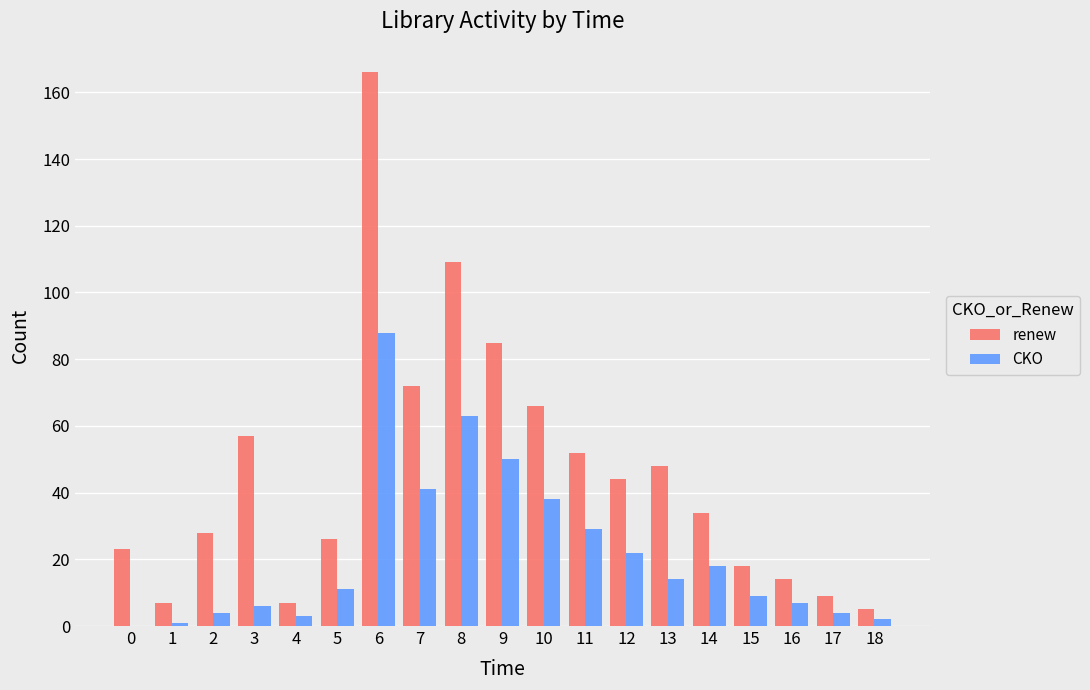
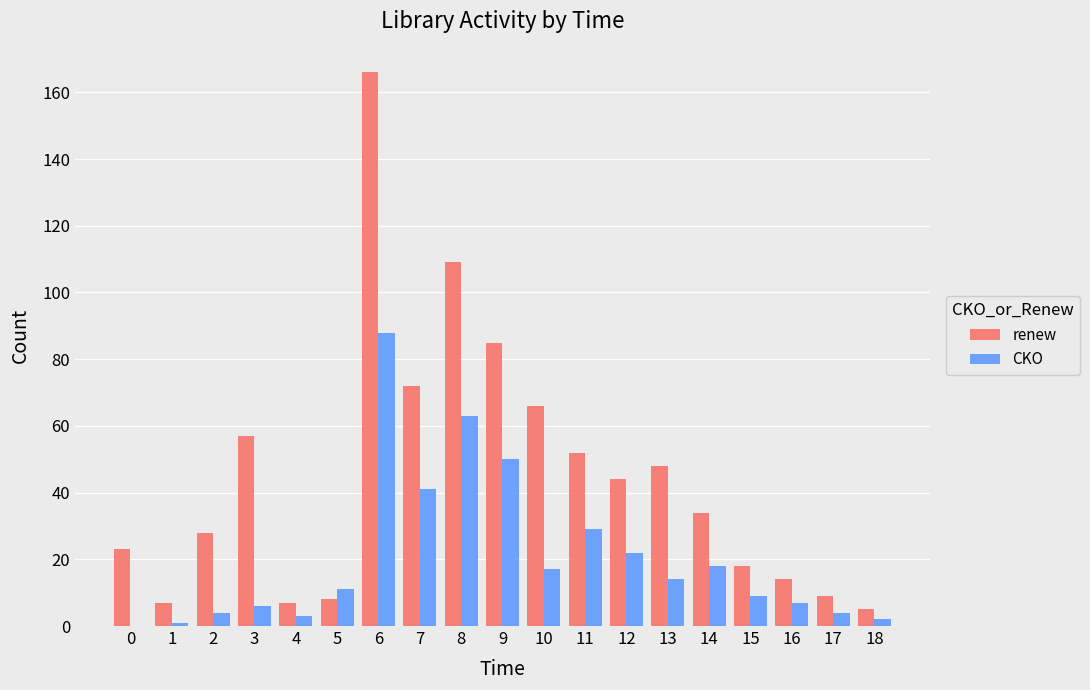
renew, 5: 26 -> 8
CKO, 10: 38 -> 17
